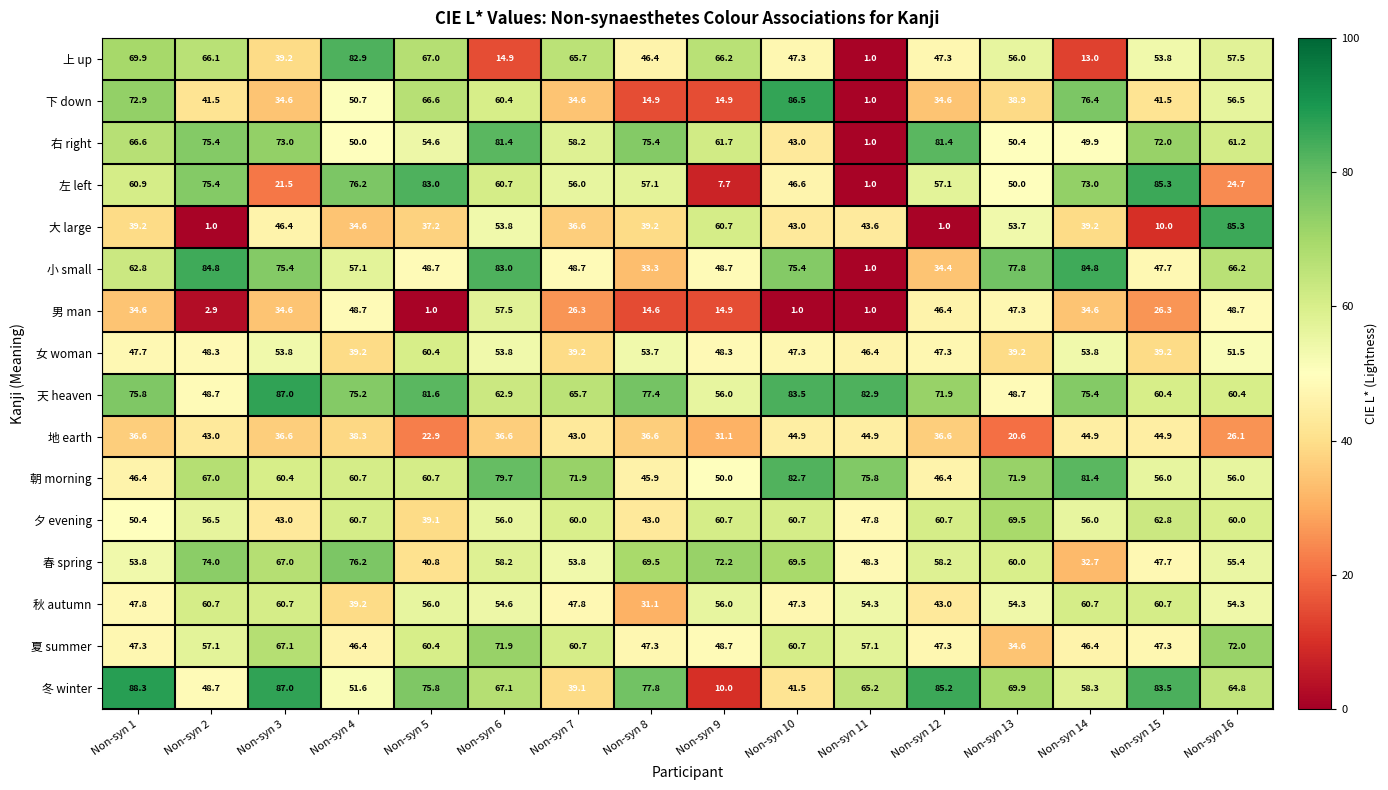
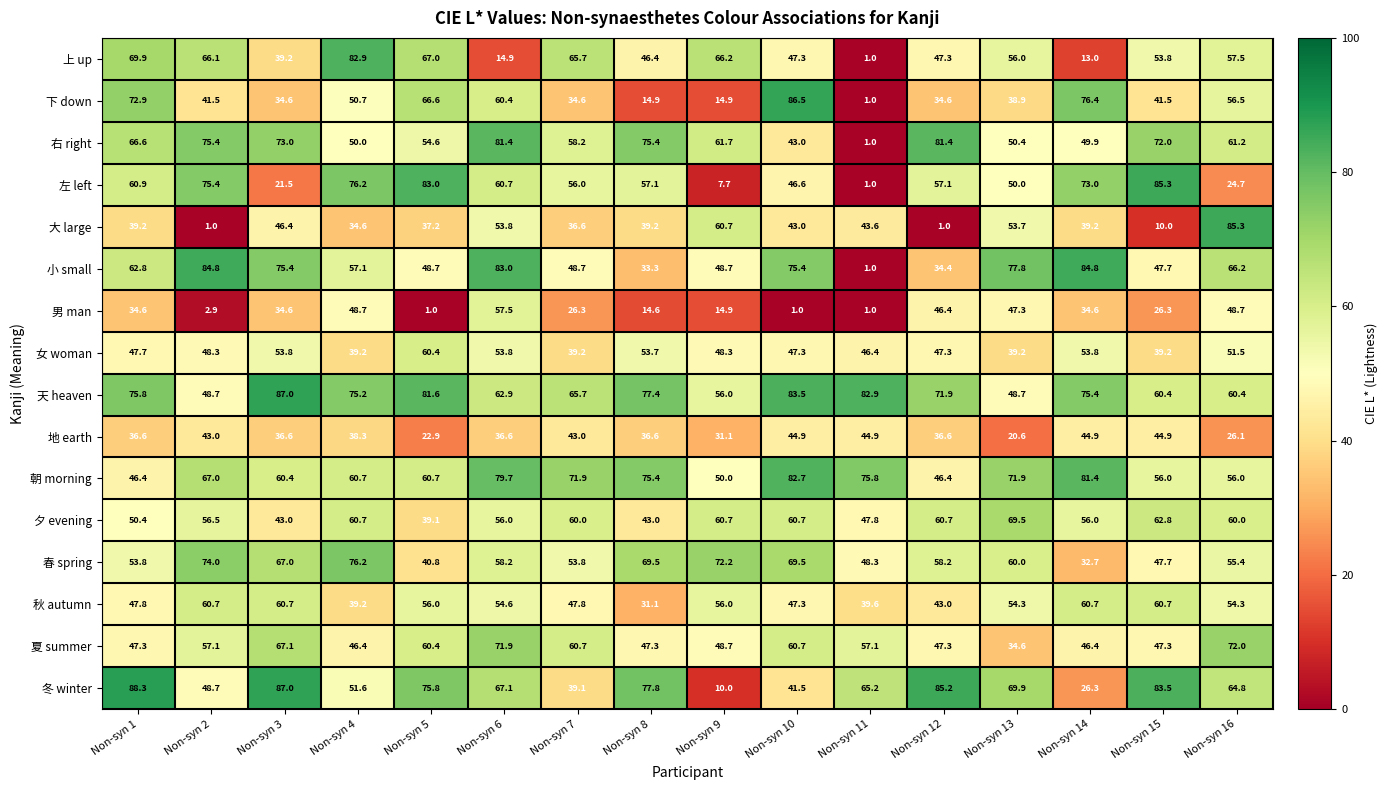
朝 morning, Non-syn 8: 45.9 -> 75.4
秋 autumn, Non-syn 11: 54.3 -> 39.6
冬 winter, Non-syn 14: 58.3 -> 26.3
